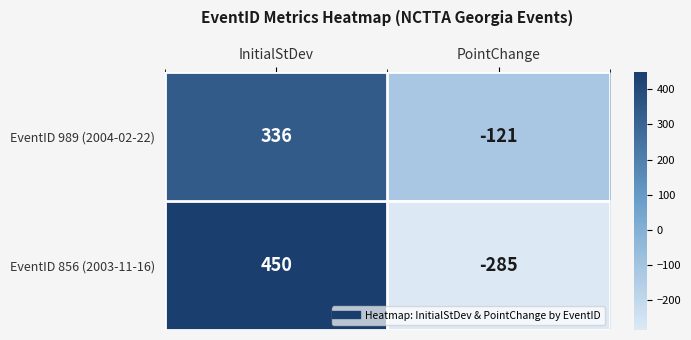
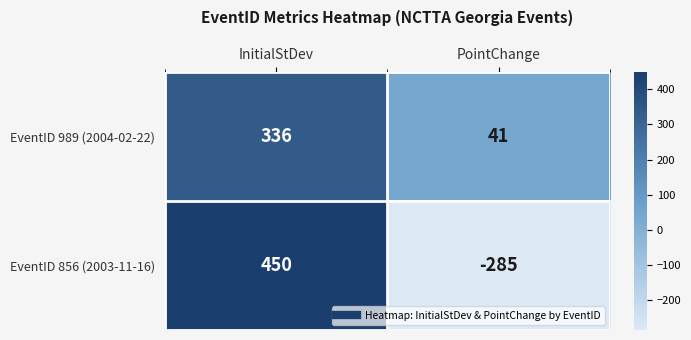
EventID 989 (2004-02-22), PointChange: -121 -> 41
